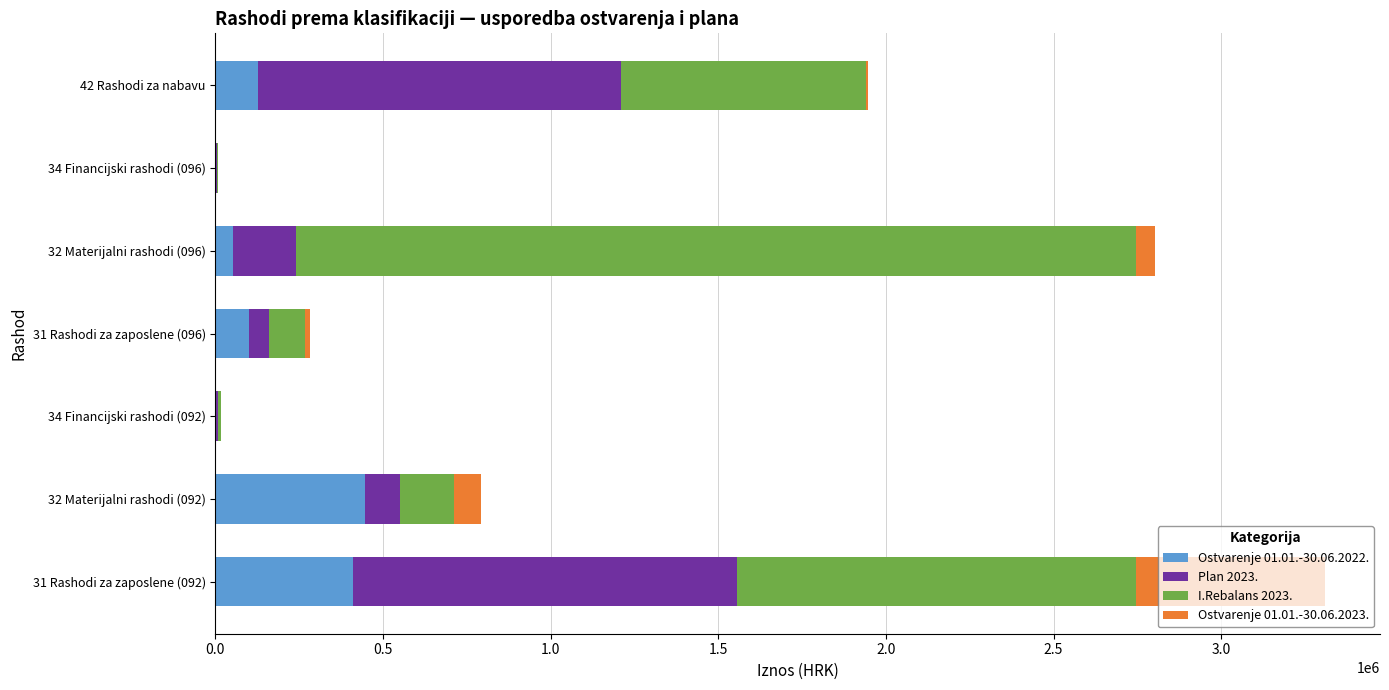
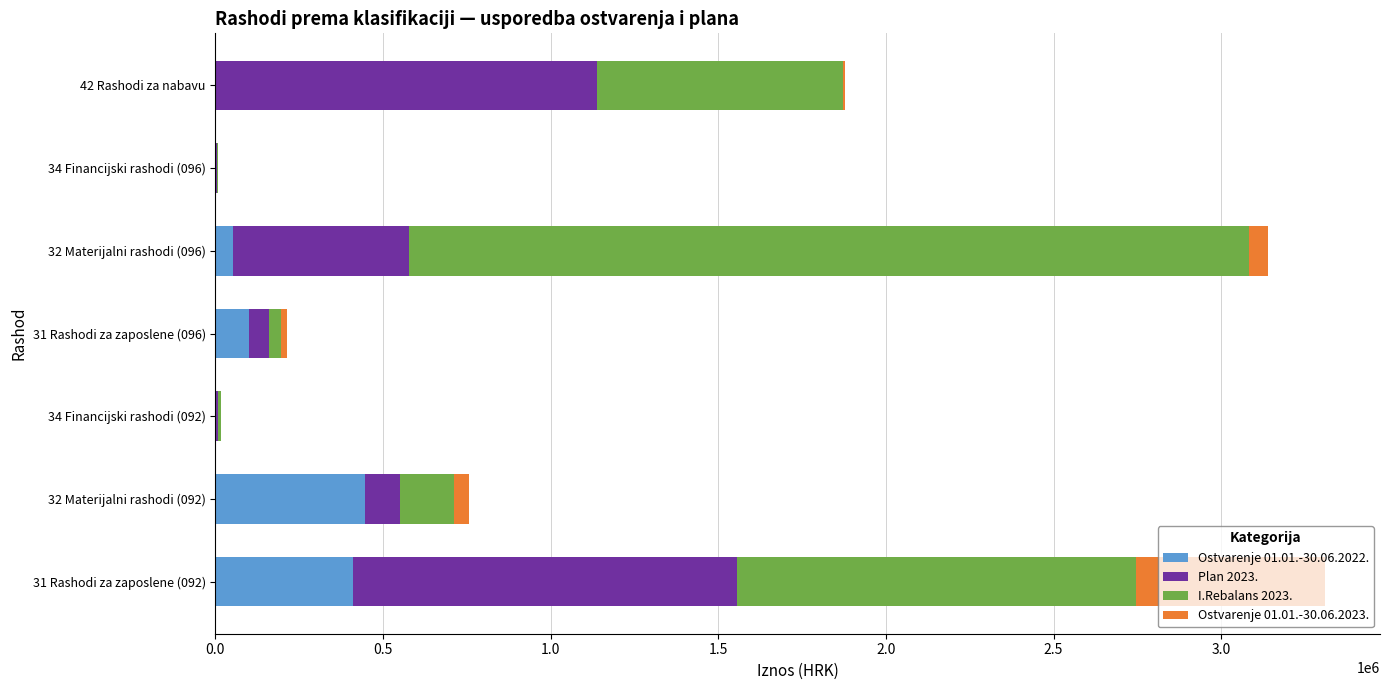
Ostvarenje 01.01.-30.06.2022., 42 Rashodi za nabavu: 130000 -> 0
Plan 2023., 42 Rashodi za nabavu: 1080000 -> 1140000
Plan 2023., 32 Materijalni rashodi (096): 190000 -> 520000
I.Rebalans 2023., 31 Rashodi za zaposlene (096): 110000 -> 40000
Ostvarenje 01.01.-30.06.2023., 32 Materijalni rashodi (092): 80000 -> 40000
